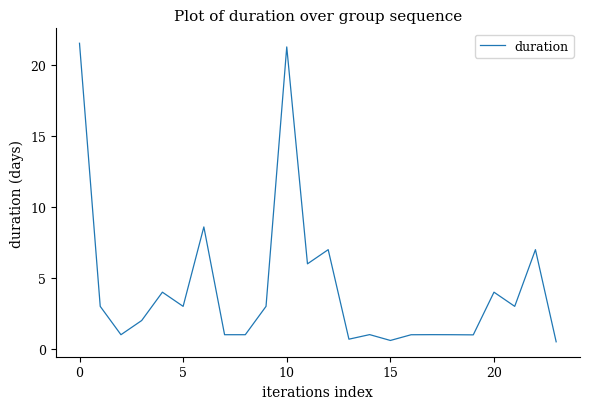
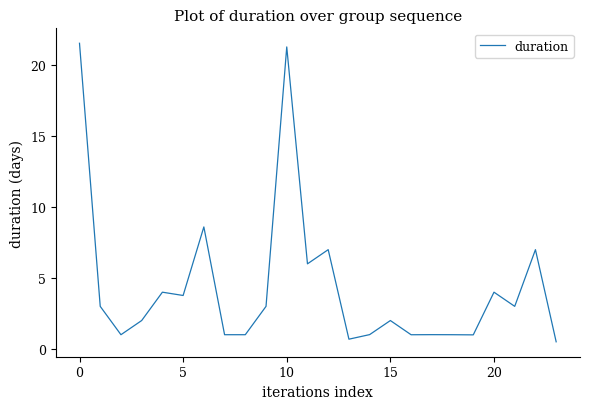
5: 3.0 -> 3.8
15: 0.6 -> 2.0
